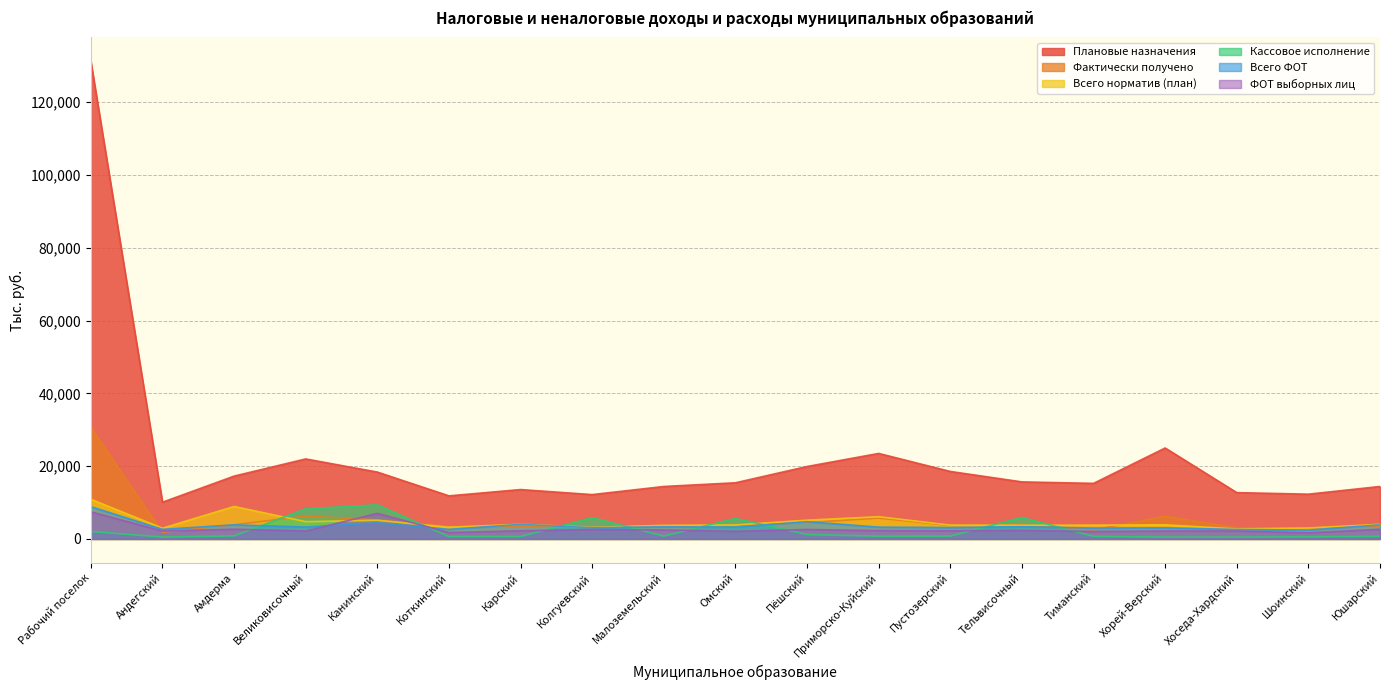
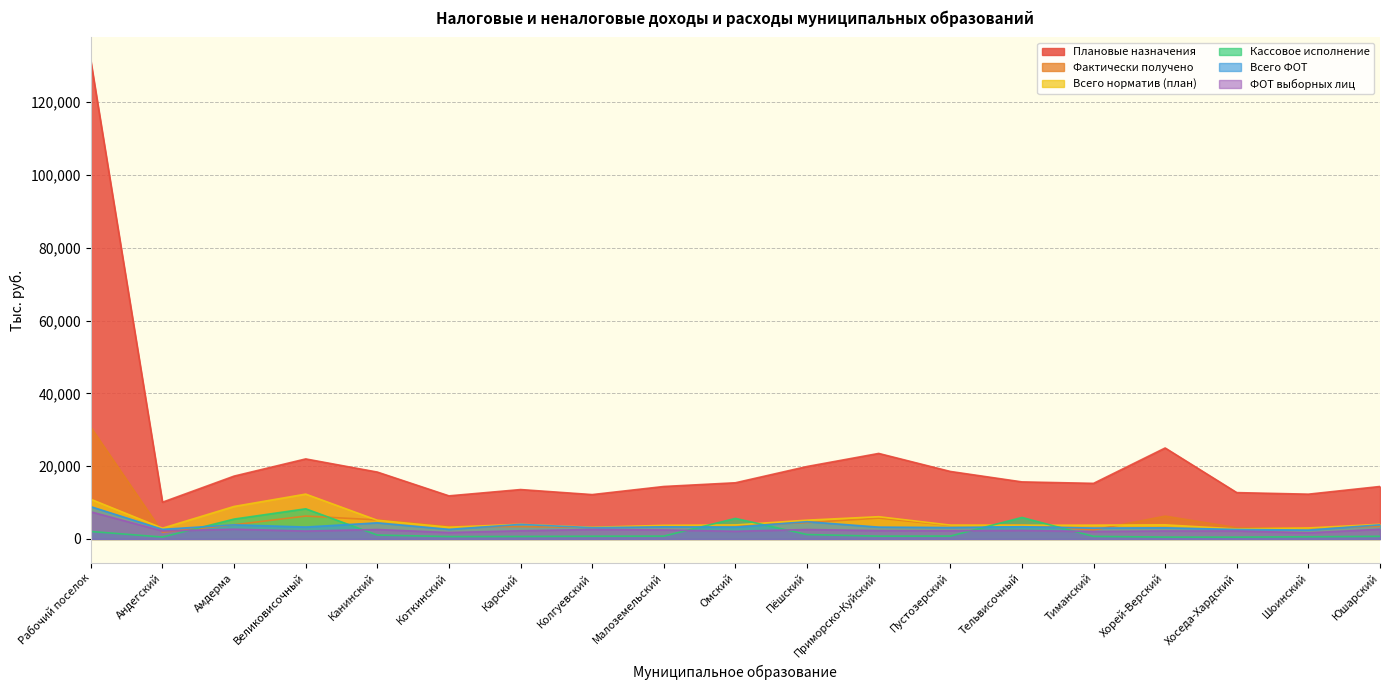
Кассовое исполнение, Амдерма: 1,000 -> 5,000
Всего норматив (план), Великовисочный: 5,000 -> 12,000
Кассовое исполнение, Канинский: 9,000 -> 1,000
ФОТ выборных лиц, Канинский: 7,000 -> 3,000
Кассовое исполнение, Колгуевский: 6,000 -> 1,000
